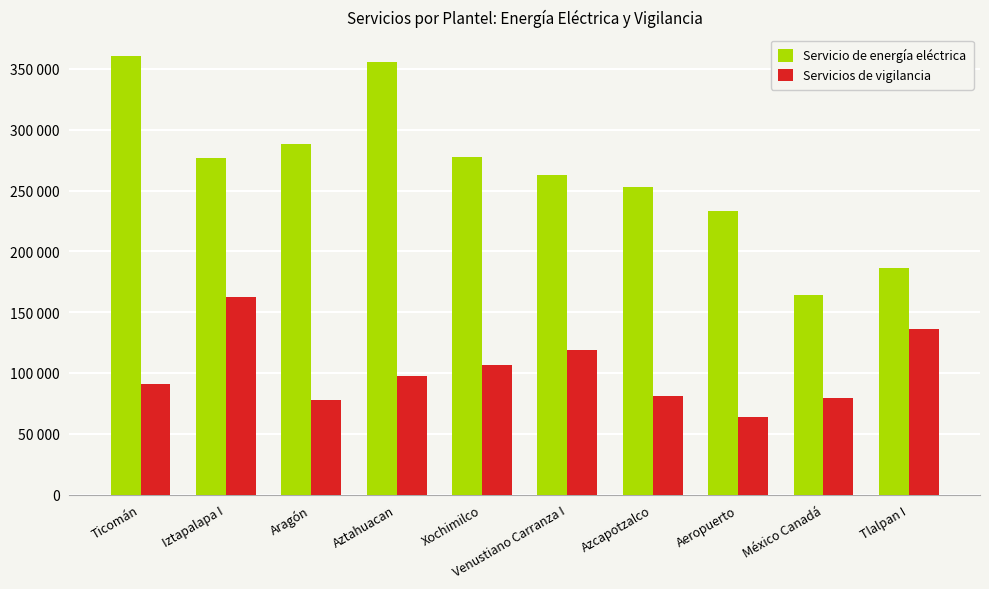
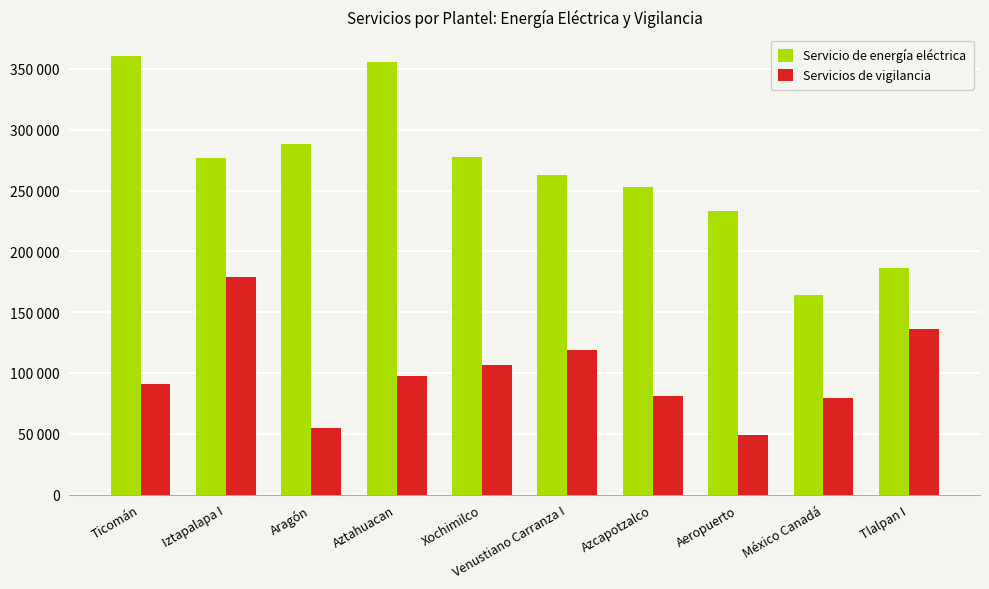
Servicios de vigilancia, Iztapalapa I: 163000 -> 179000
Servicios de vigilancia, Aragón: 78000 -> 55000
Servicios de vigilancia, Aeropuerto: 64000 -> 49000
